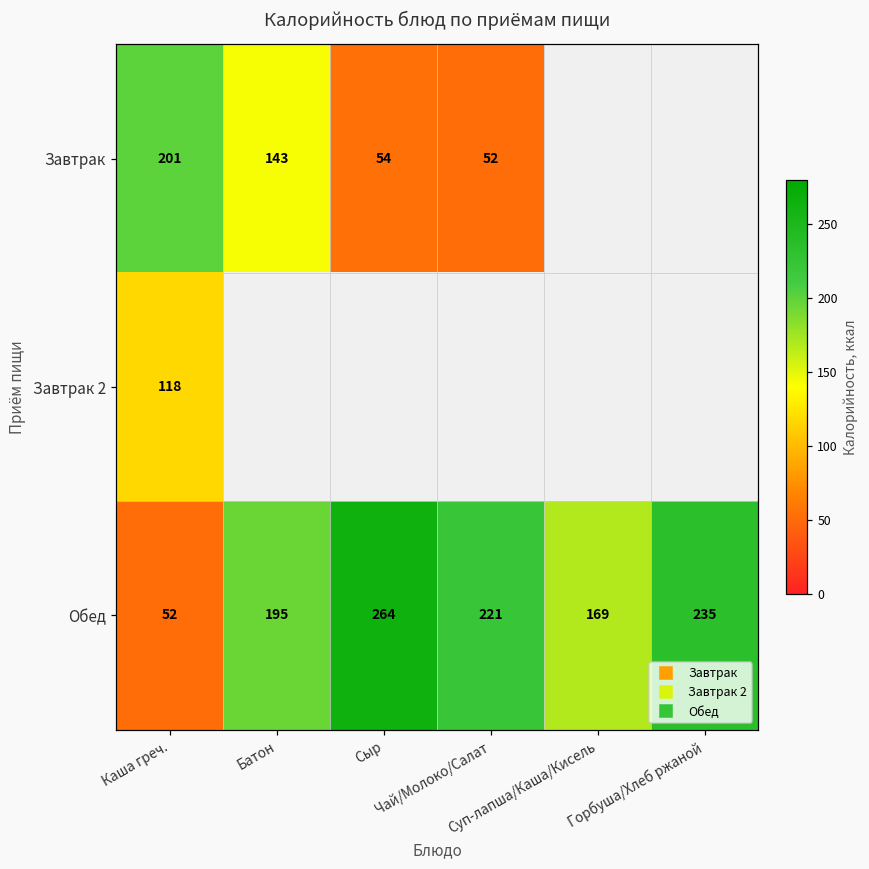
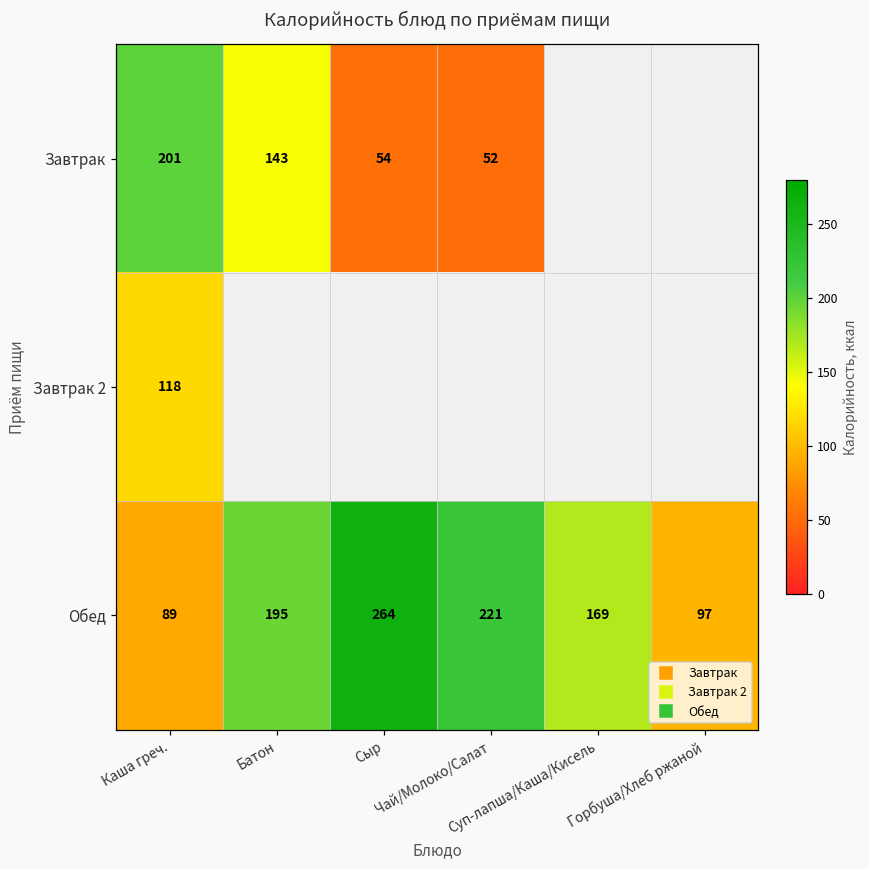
Обед, Каша греч.: 52 -> 89
Обед, Горбуша/Хлеб ржаной: 235 -> 97
